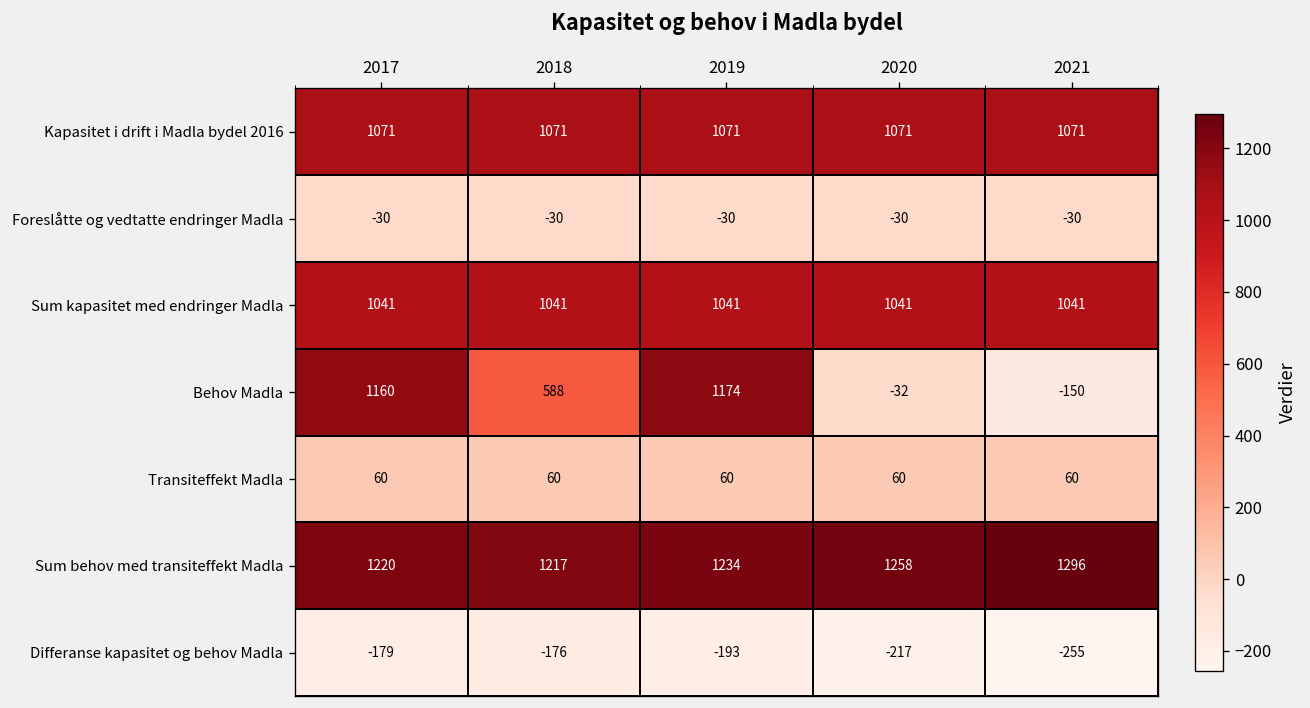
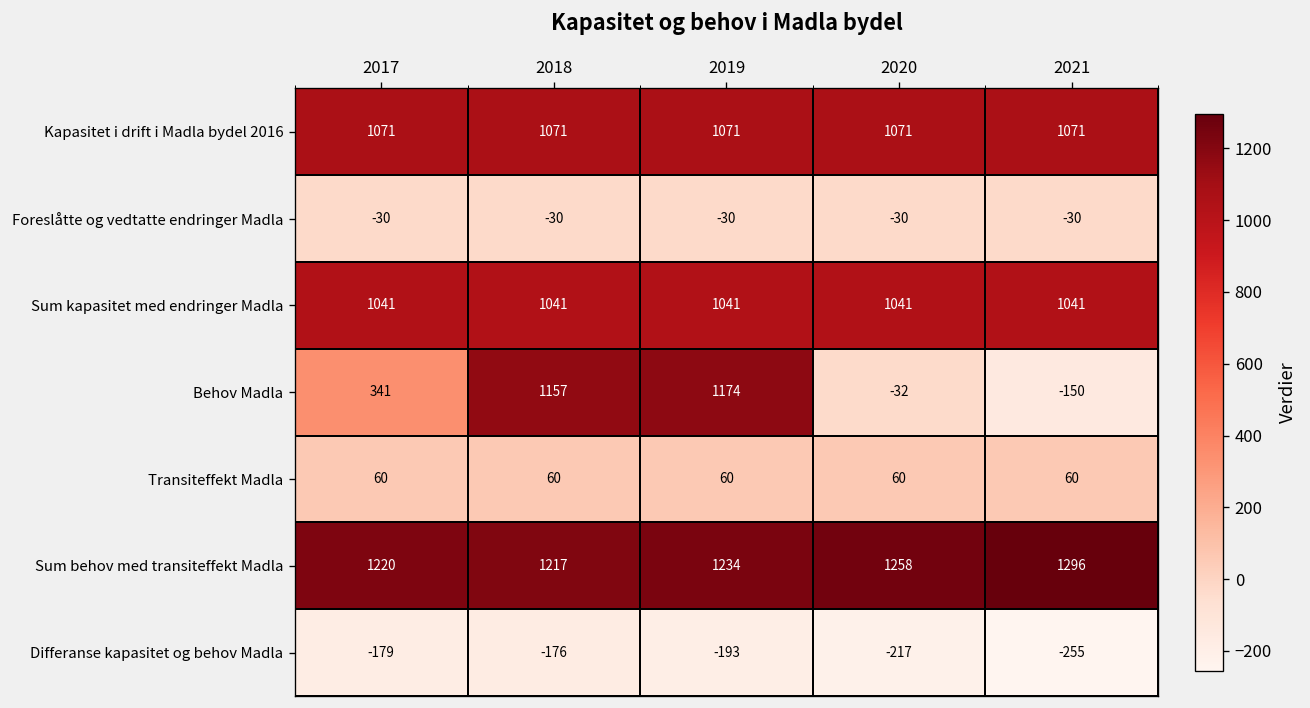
Behov Madla, 2017: 1160 -> 341
Behov Madla, 2018: 588 -> 1157
